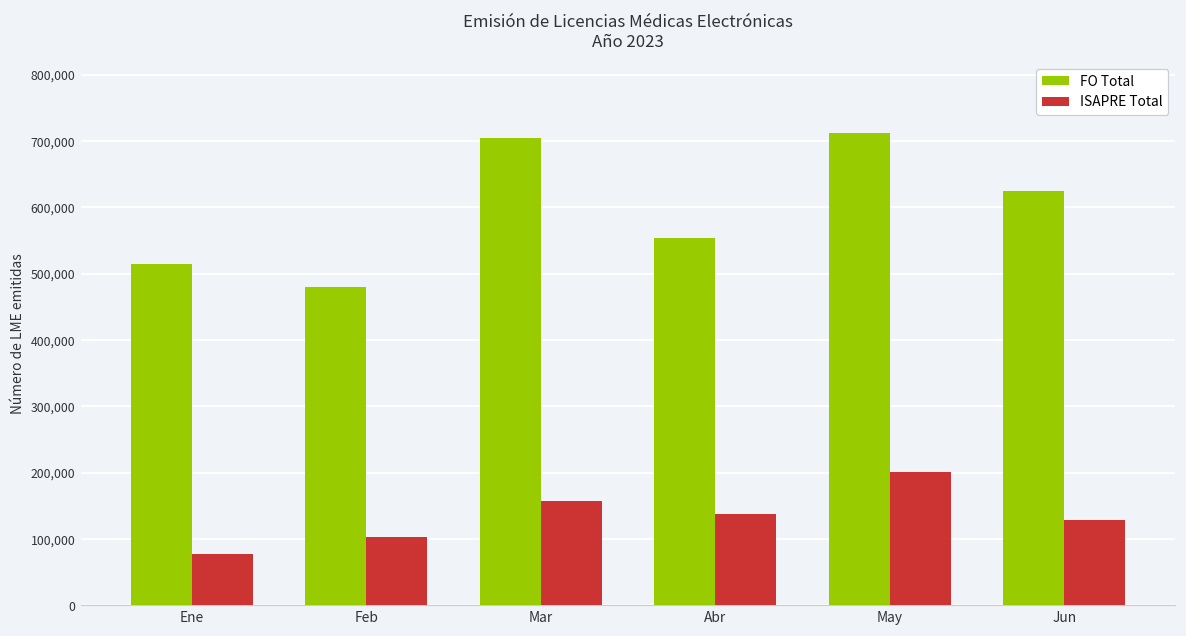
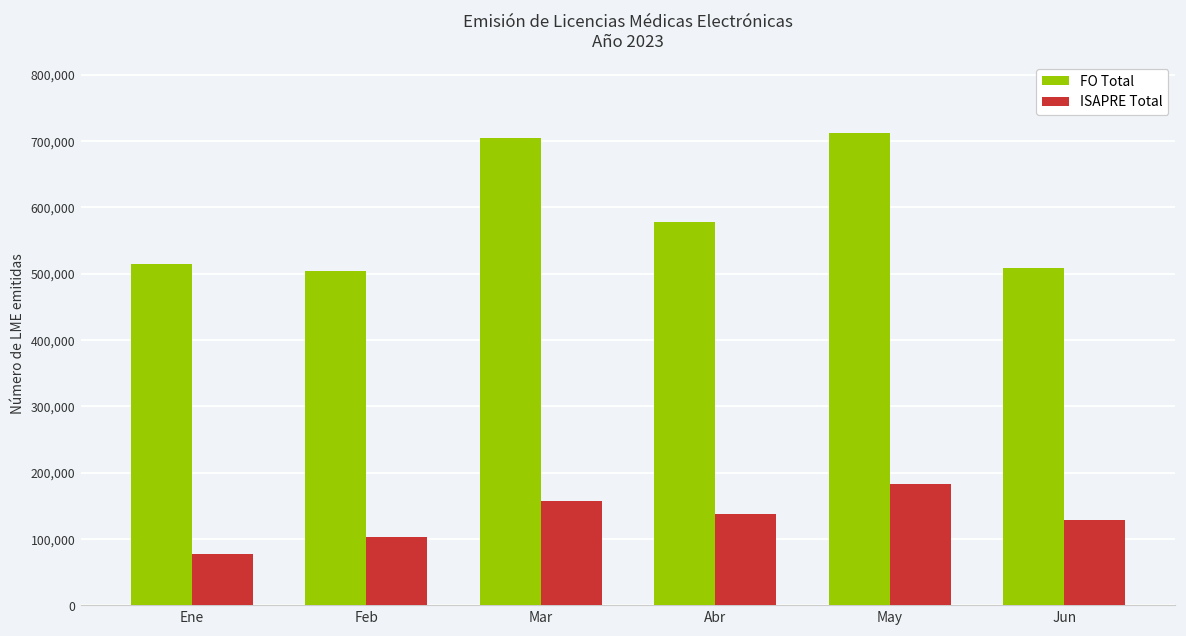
FO Total, Feb: 480,000 -> 500,000
FO Total, Abr: 550,000 -> 580,000
ISAPRE Total, May: 200,000 -> 180,000
FO Total, Jun: 620,000 -> 510,000
